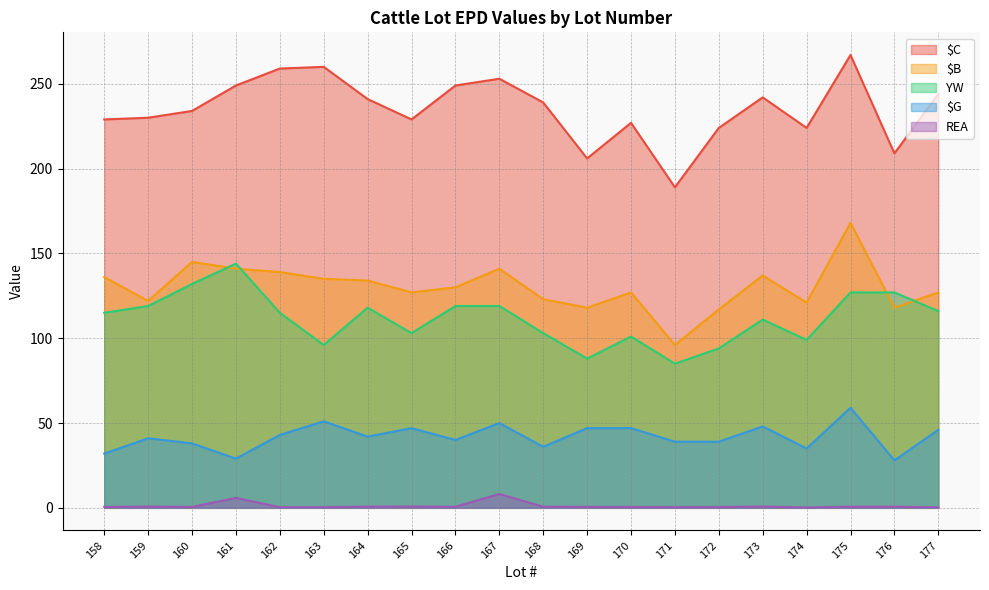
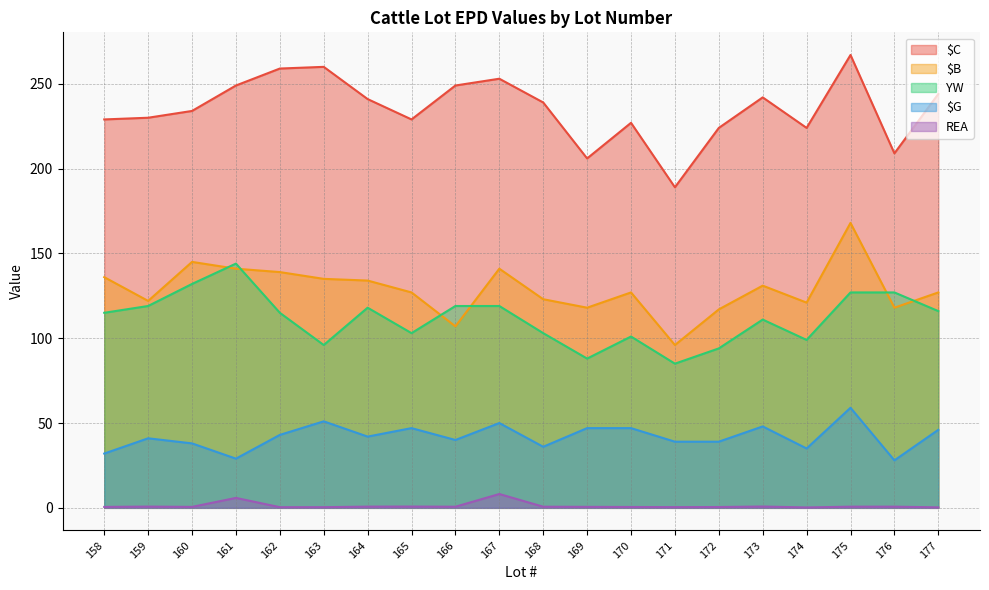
$B, 166: 130 -> 107
$B, 173: 137 -> 131
